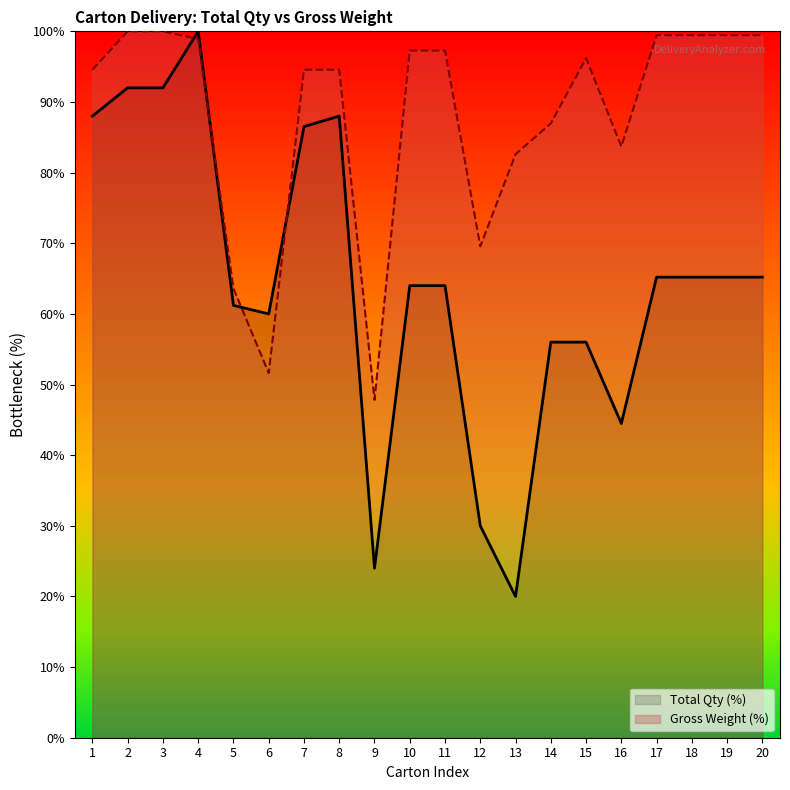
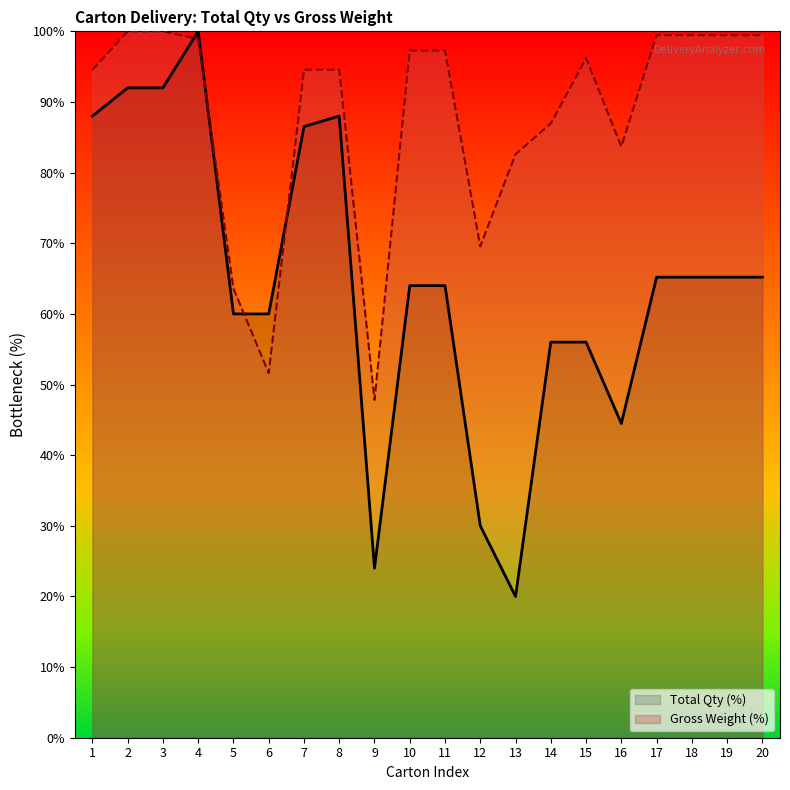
Total Qty (%), 5: 61% -> 60%
